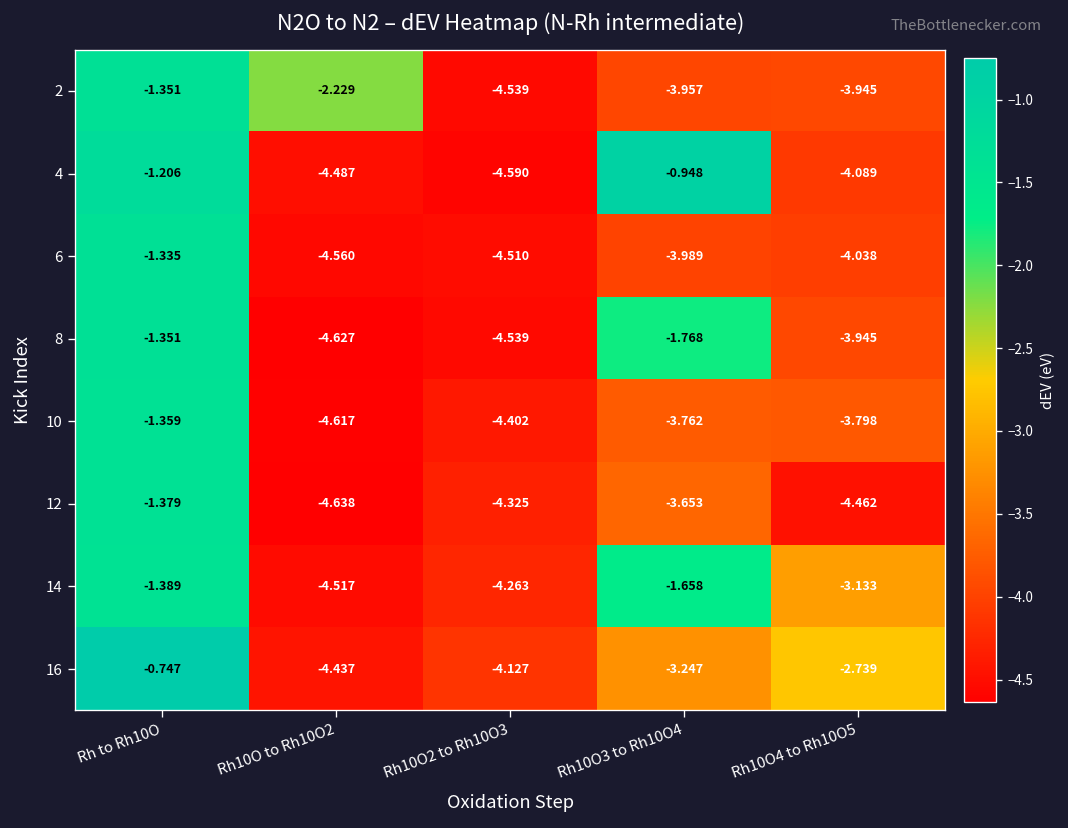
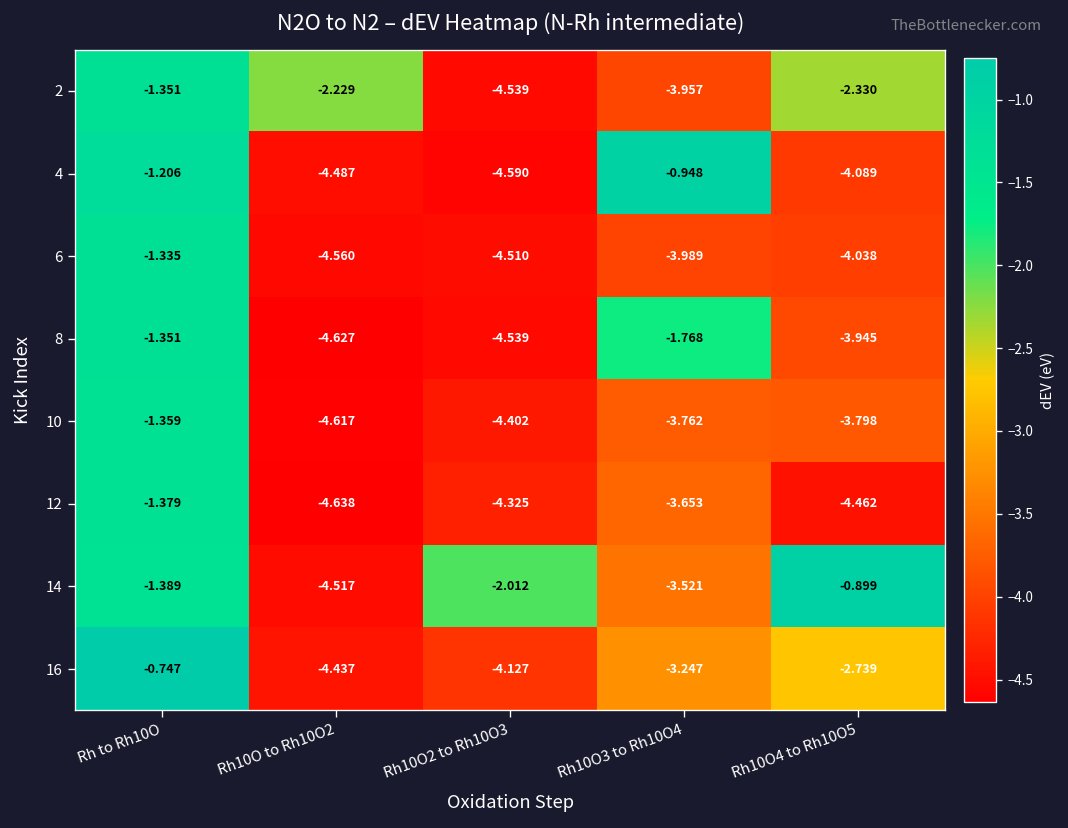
2, Rh10O4 to Rh10O5: -3.945 -> -2.330
14, Rh10O2 to Rh10O3: -4.263 -> -2.012
14, Rh10O3 to Rh10O4: -1.658 -> -3.521
14, Rh10O4 to Rh10O5: -3.133 -> -0.899
